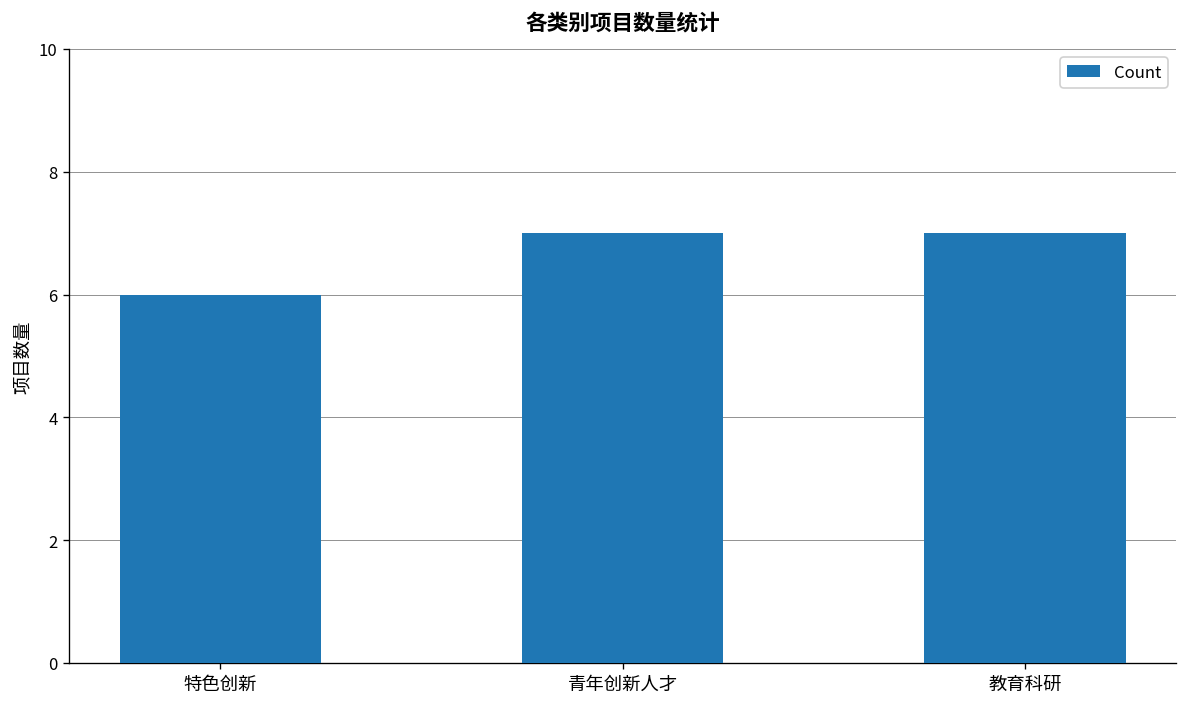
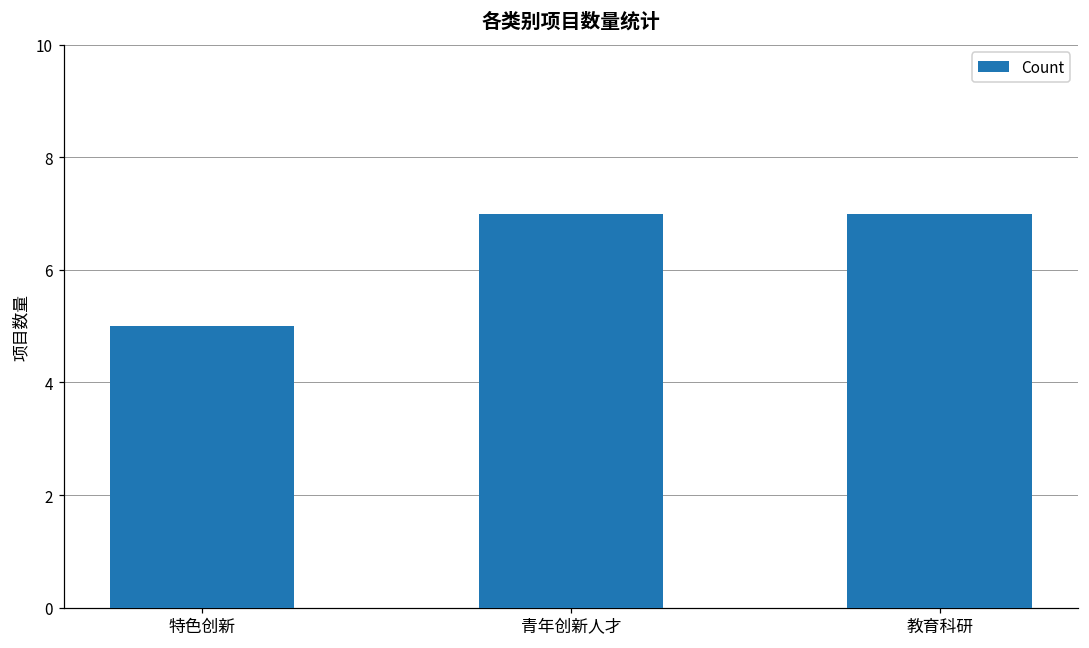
特色创新: 6 -> 5
